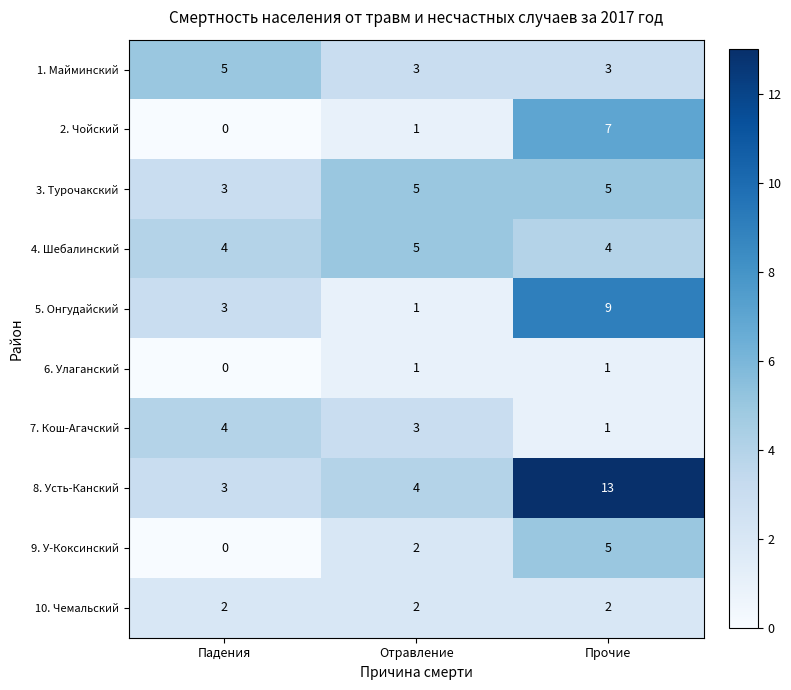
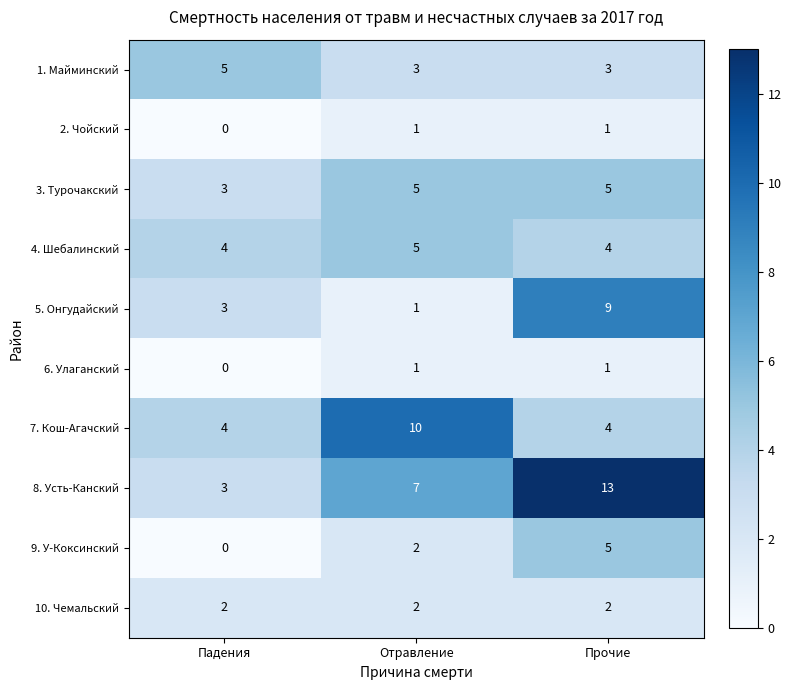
2. Чойский, Прочие: 7 -> 1
7. Кош-Агачский, Отравление: 3 -> 10
7. Кош-Агачский, Прочие: 1 -> 4
8. Усть-Канский, Отравление: 4 -> 7
